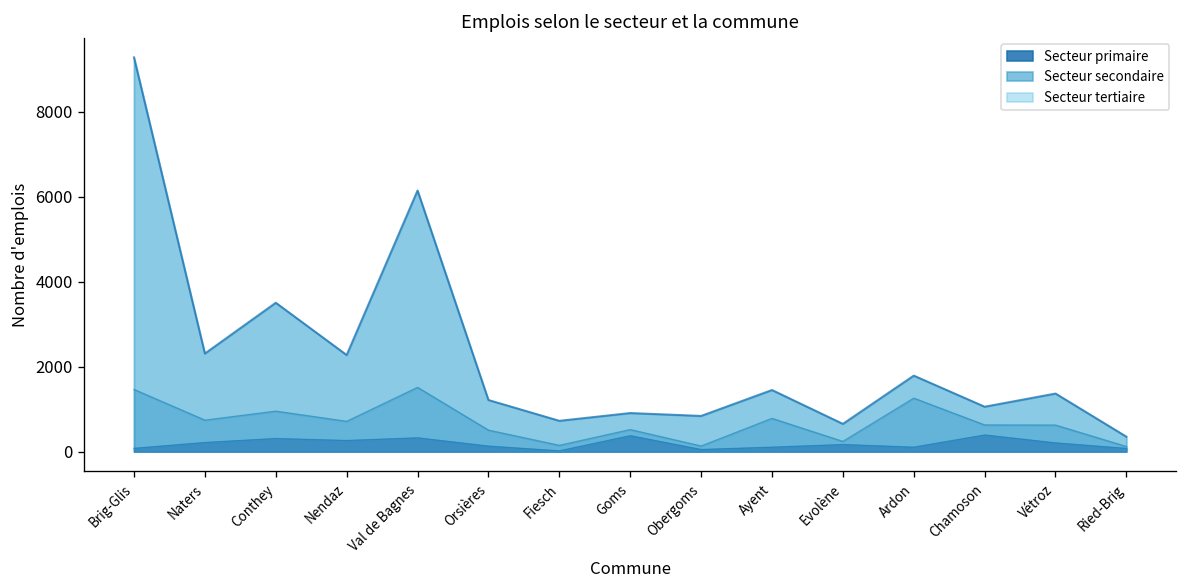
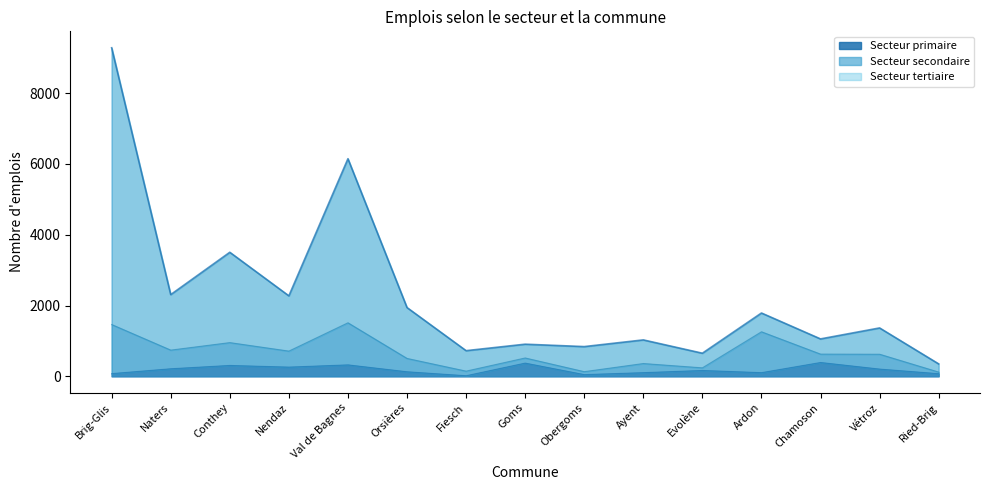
Secteur tertiaire, Orsières: 700 -> 1400
Secteur secondaire, Ayent: 700 -> 300
